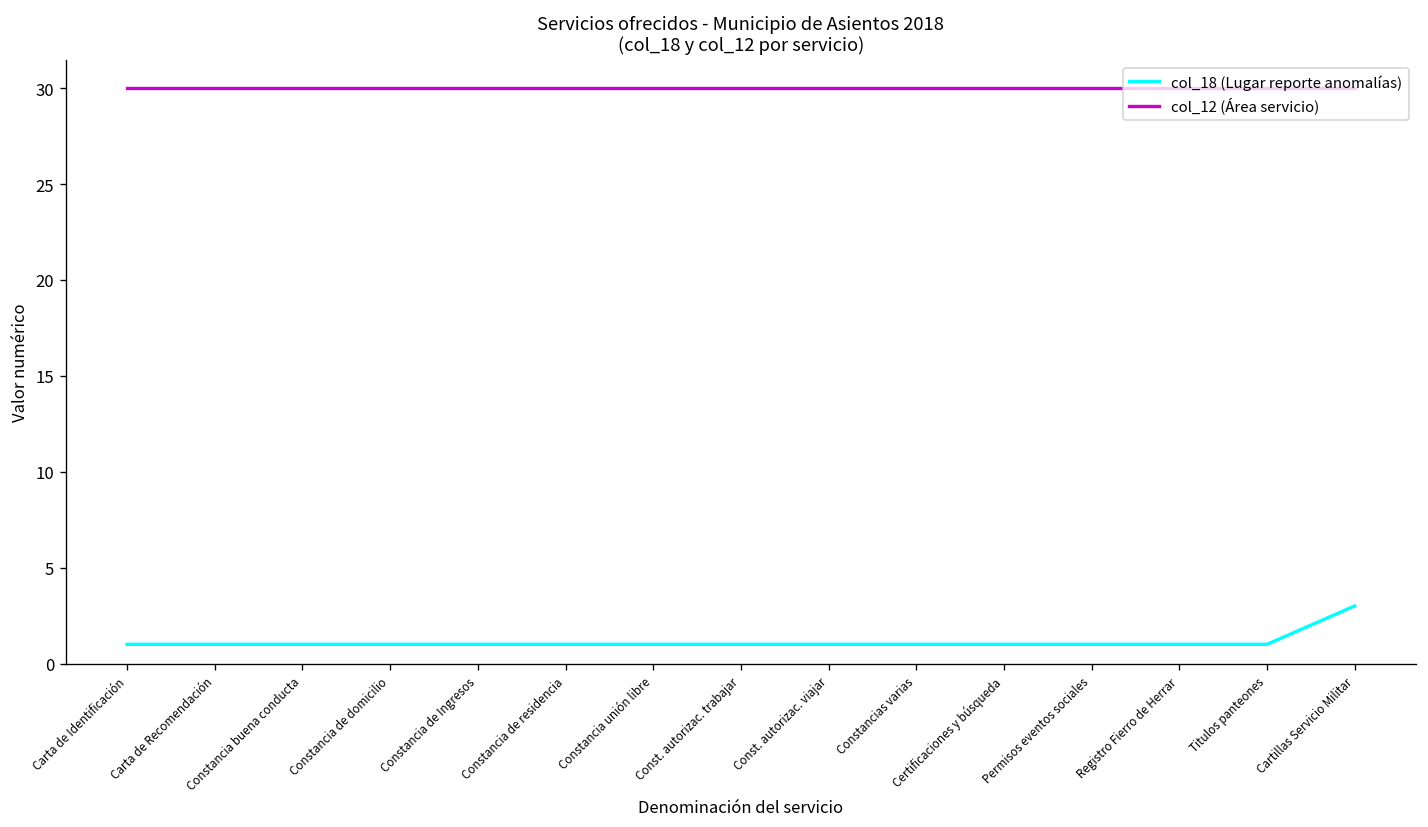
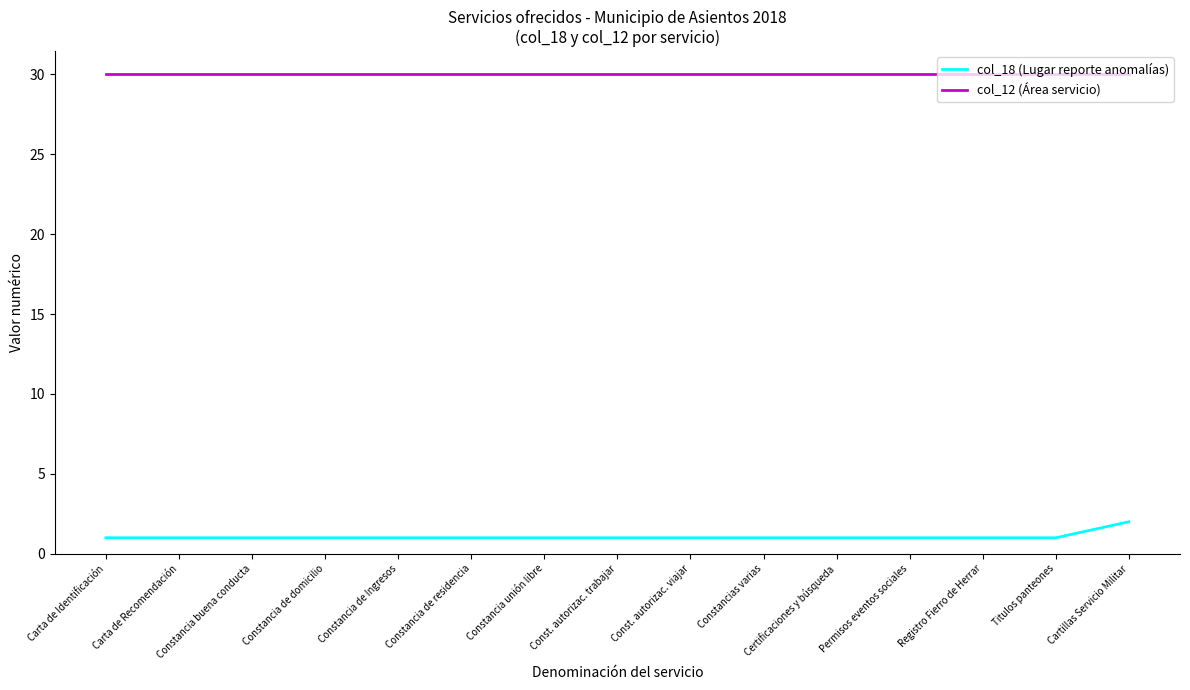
col_18 (Lugar reporte anomalías), Cartillas Servicio Militar: 3 -> 2
